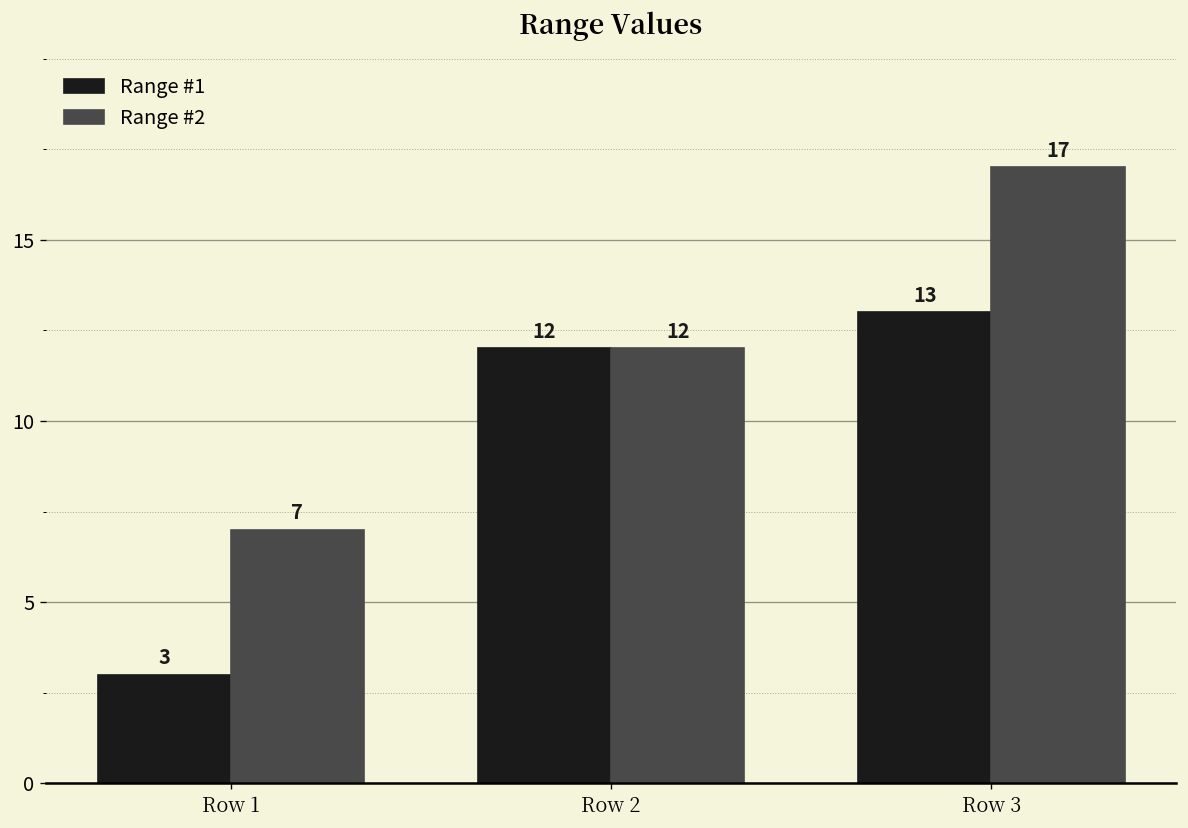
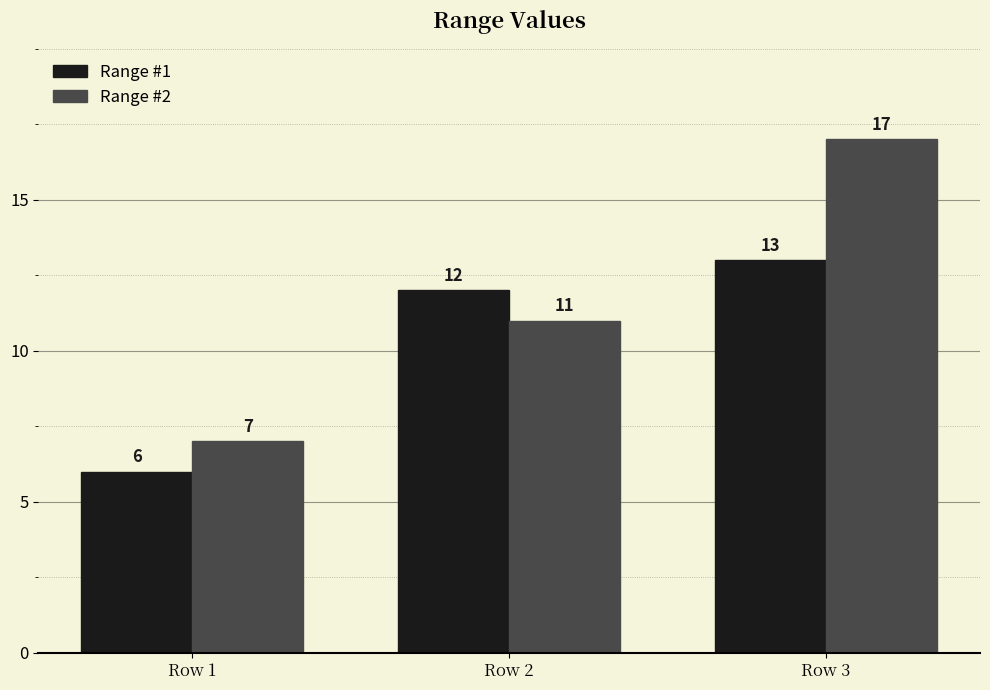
Range #1, Row 1: 3 -> 6
Range #2, Row 2: 12 -> 11
